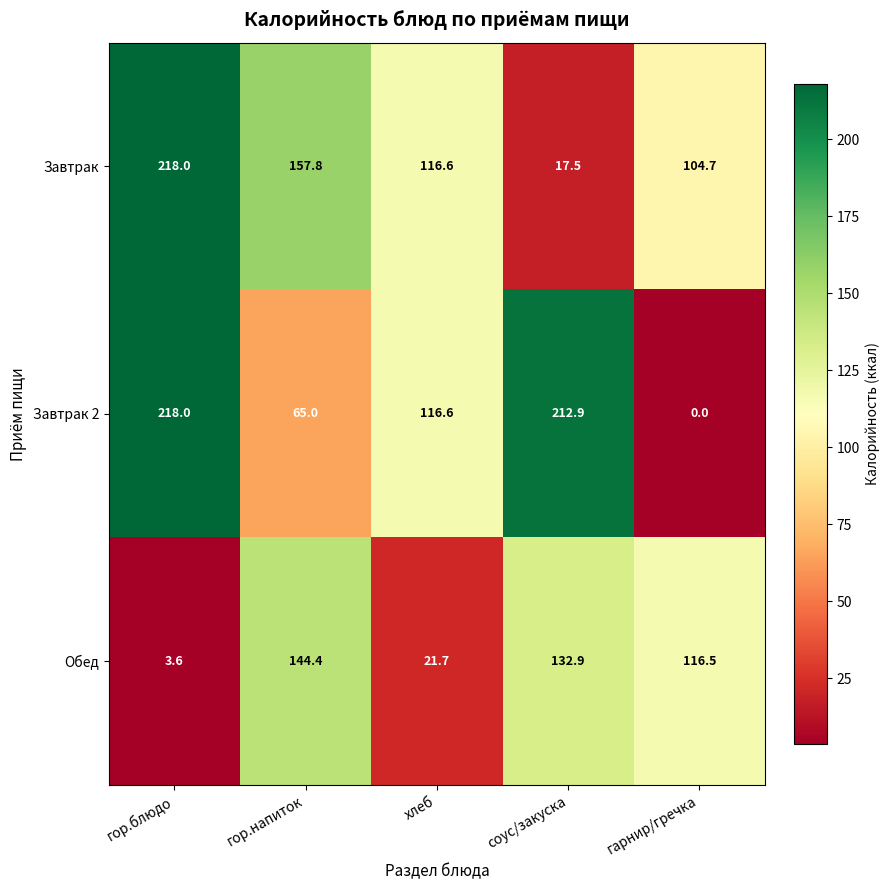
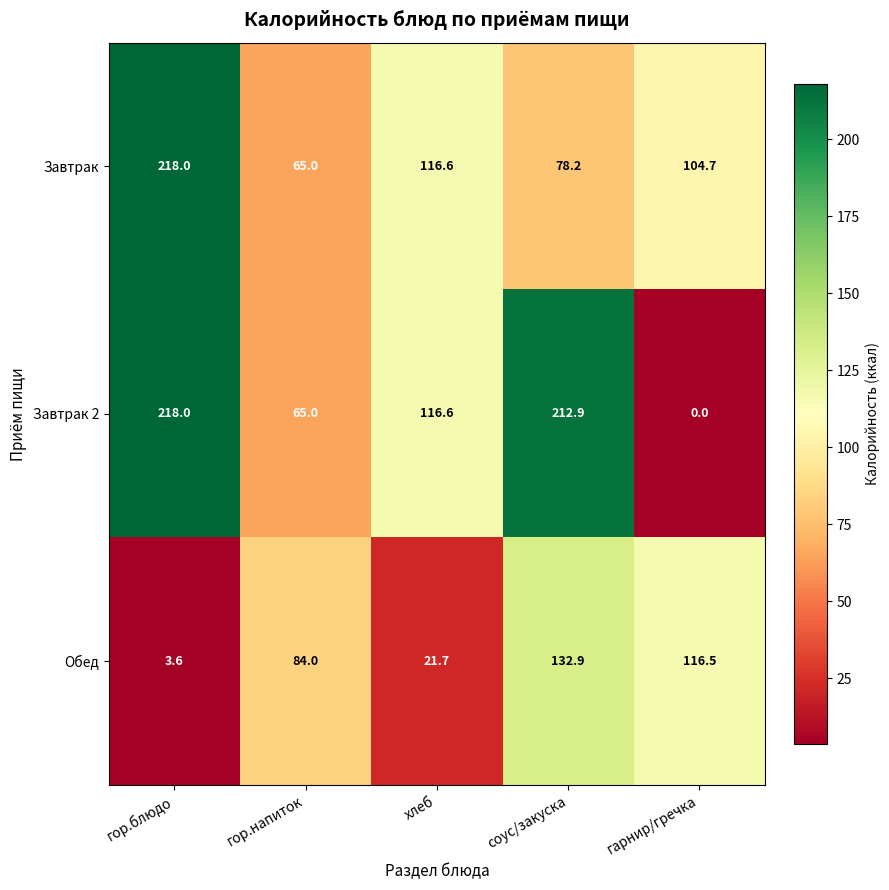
Завтрак, гор.напиток: 157.8 -> 65.0
Завтрак, соус/закуска: 17.5 -> 78.2
Обед, гор.напиток: 144.4 -> 84.0
